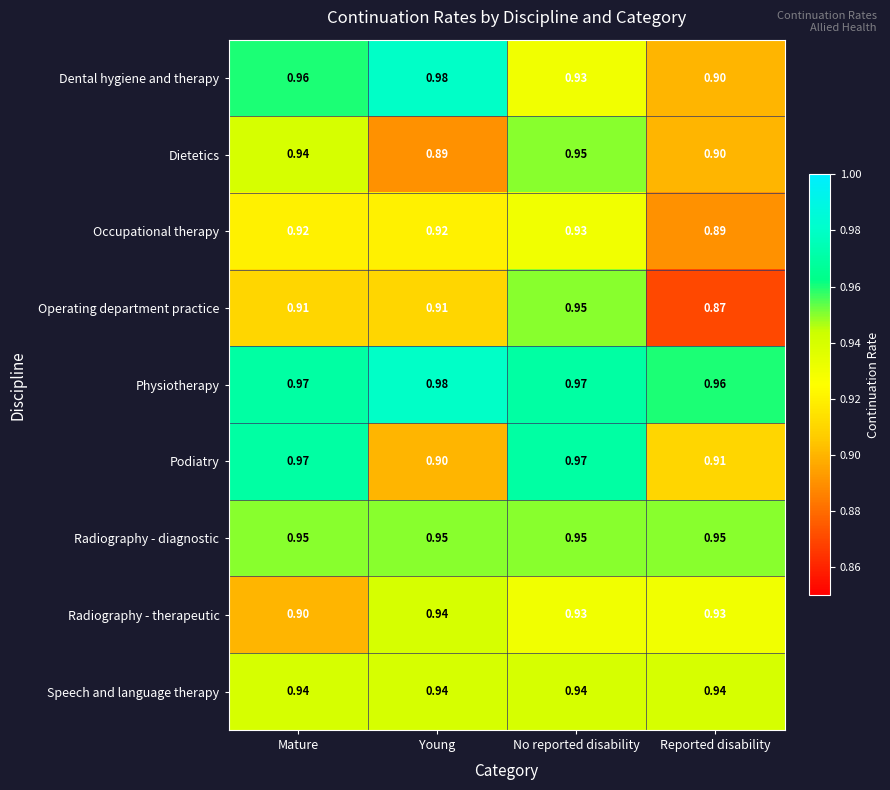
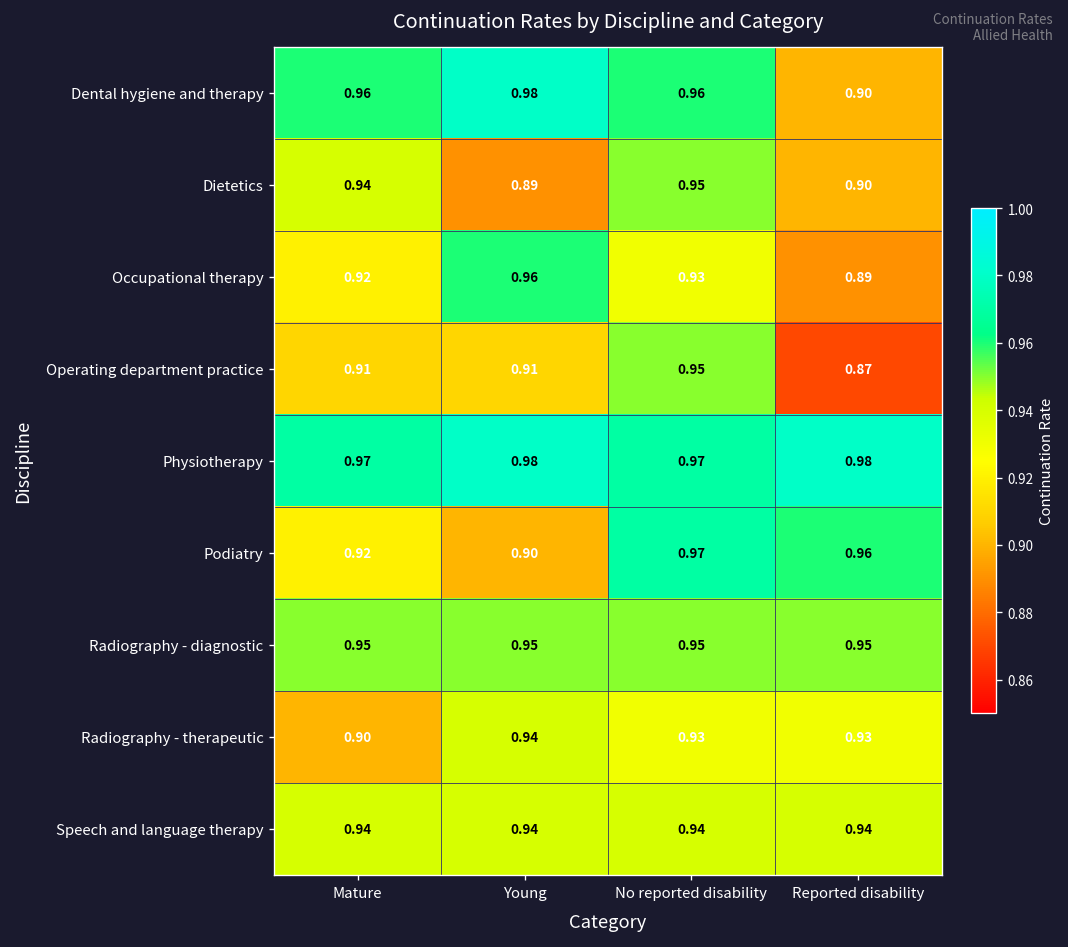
Dental hygiene and therapy, No reported disability: 0.93 -> 0.96
Occupational therapy, Young: 0.92 -> 0.96
Physiotherapy, Reported disability: 0.96 -> 0.98
Podiatry, Mature: 0.97 -> 0.92
Podiatry, Reported disability: 0.91 -> 0.96
